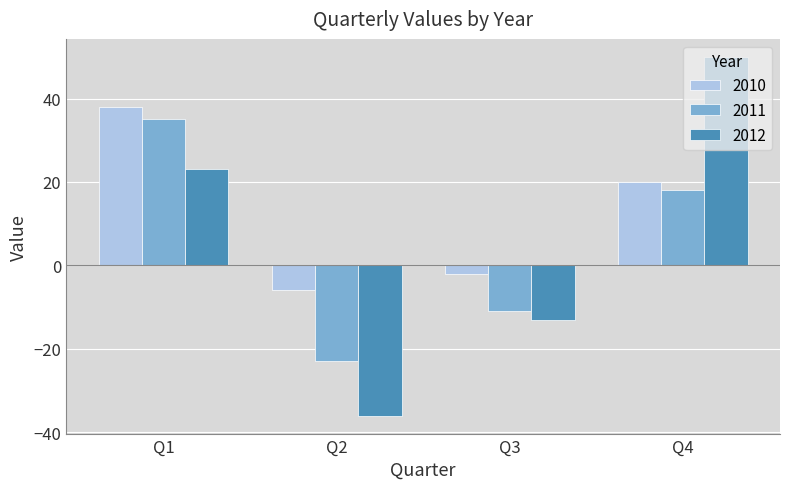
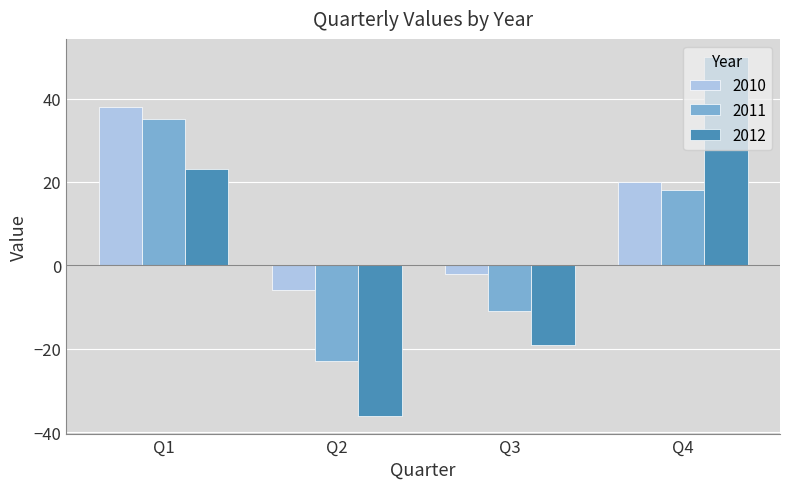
2012, Q3: -13 -> -19
